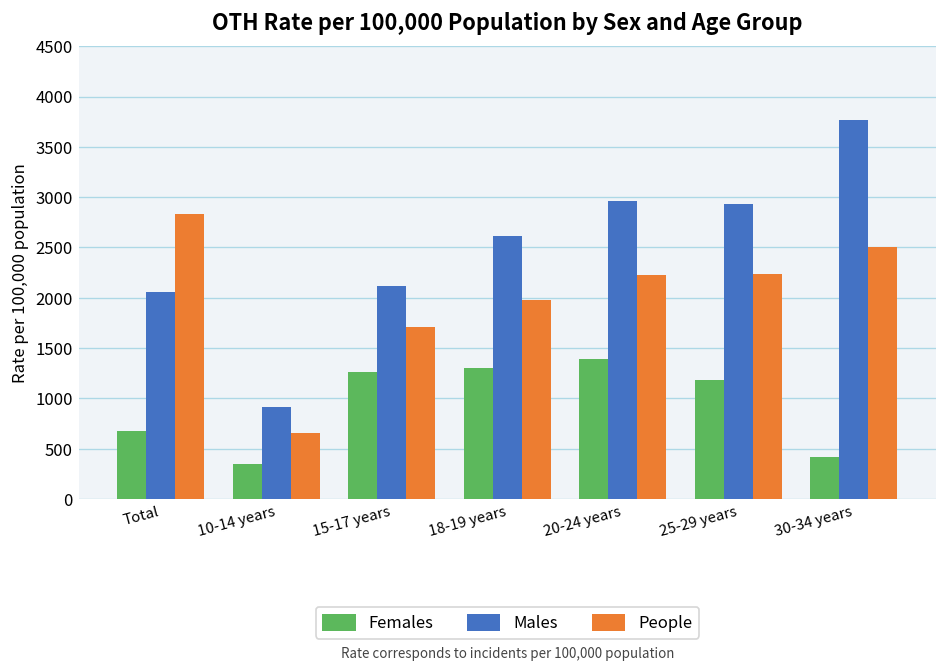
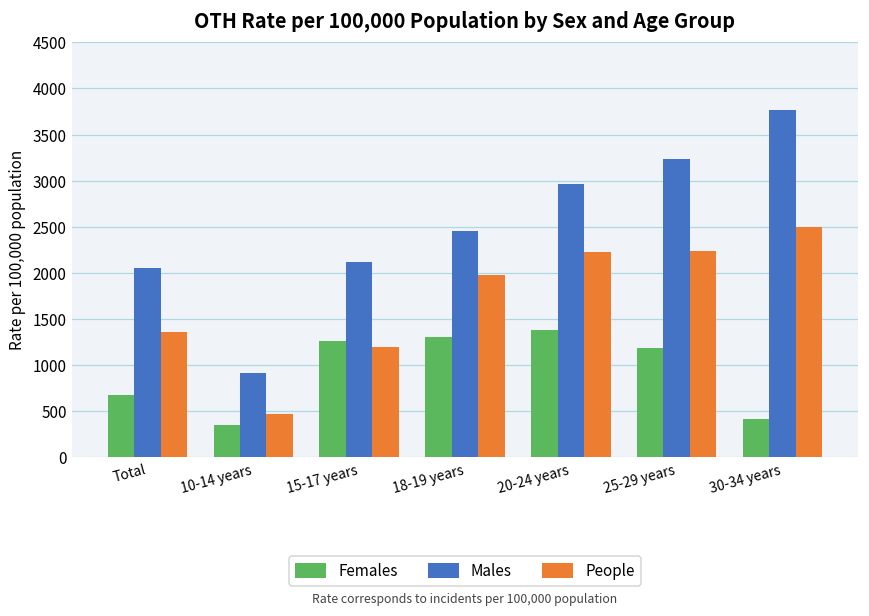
People, Total: 2800 -> 1400
People, 10-14 years: 700 -> 500
People, 15-17 years: 1700 -> 1200
Males, 18-19 years: 2600 -> 2500
Males, 25-29 years: 2900 -> 3200
